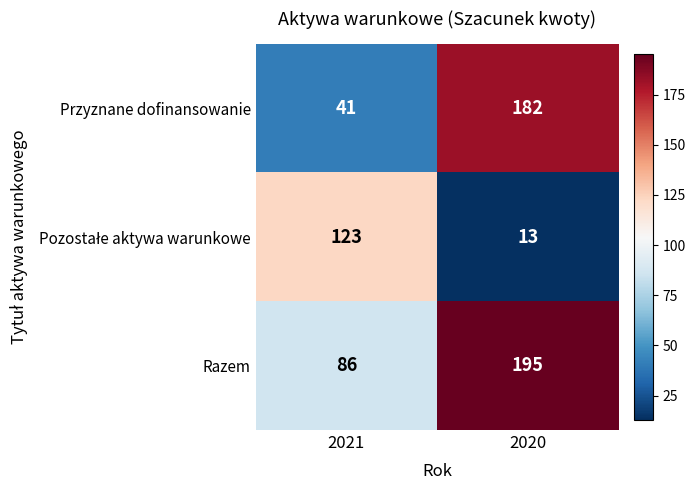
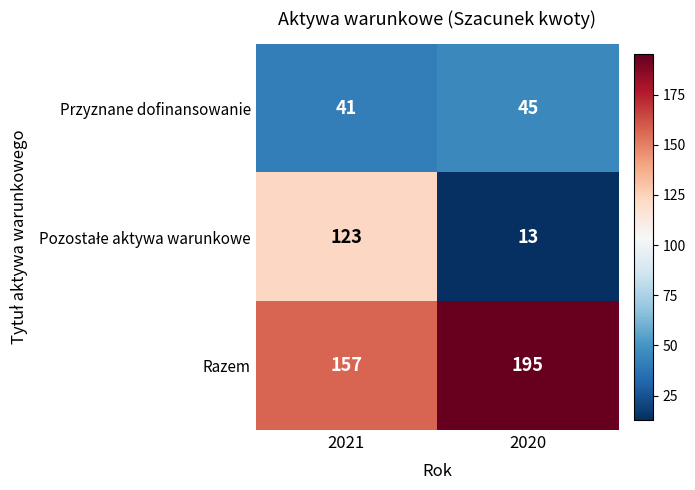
Przyznane dofinansowanie, 2020: 182 -> 45
Razem, 2021: 86 -> 157
